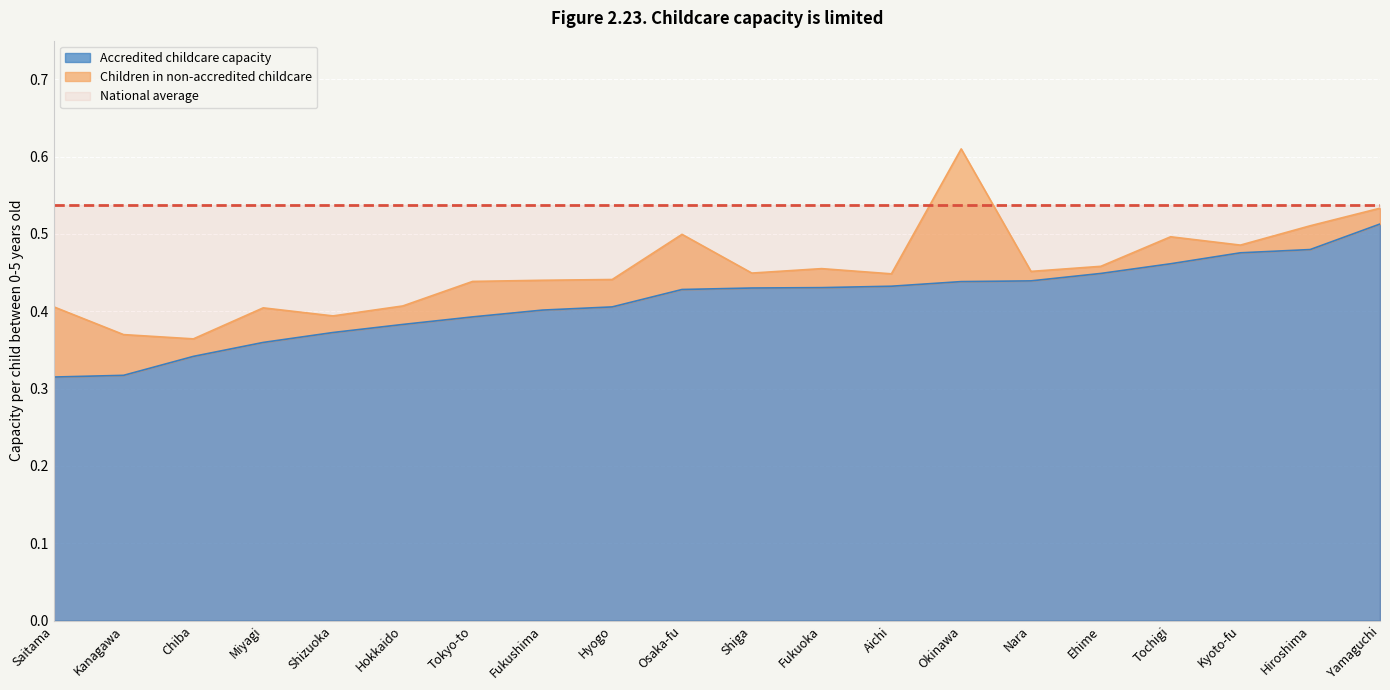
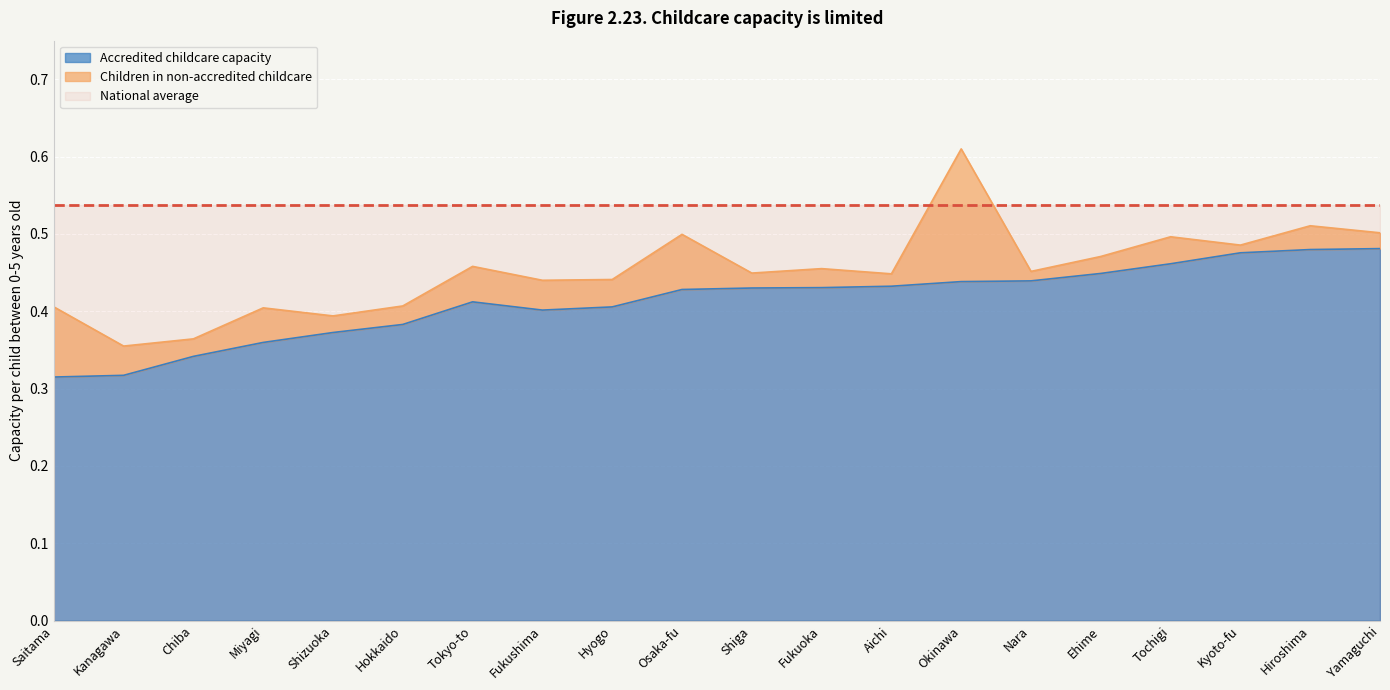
Children in non-accredited childcare, Kanagawa: 0.05 -> 0.04
Accredited childcare capacity, Tokyo-to: 0.39 -> 0.41
Children in non-accredited childcare, Ehime: 0.01 -> 0.02
Accredited childcare capacity, Yamaguchi: 0.51 -> 0.48
